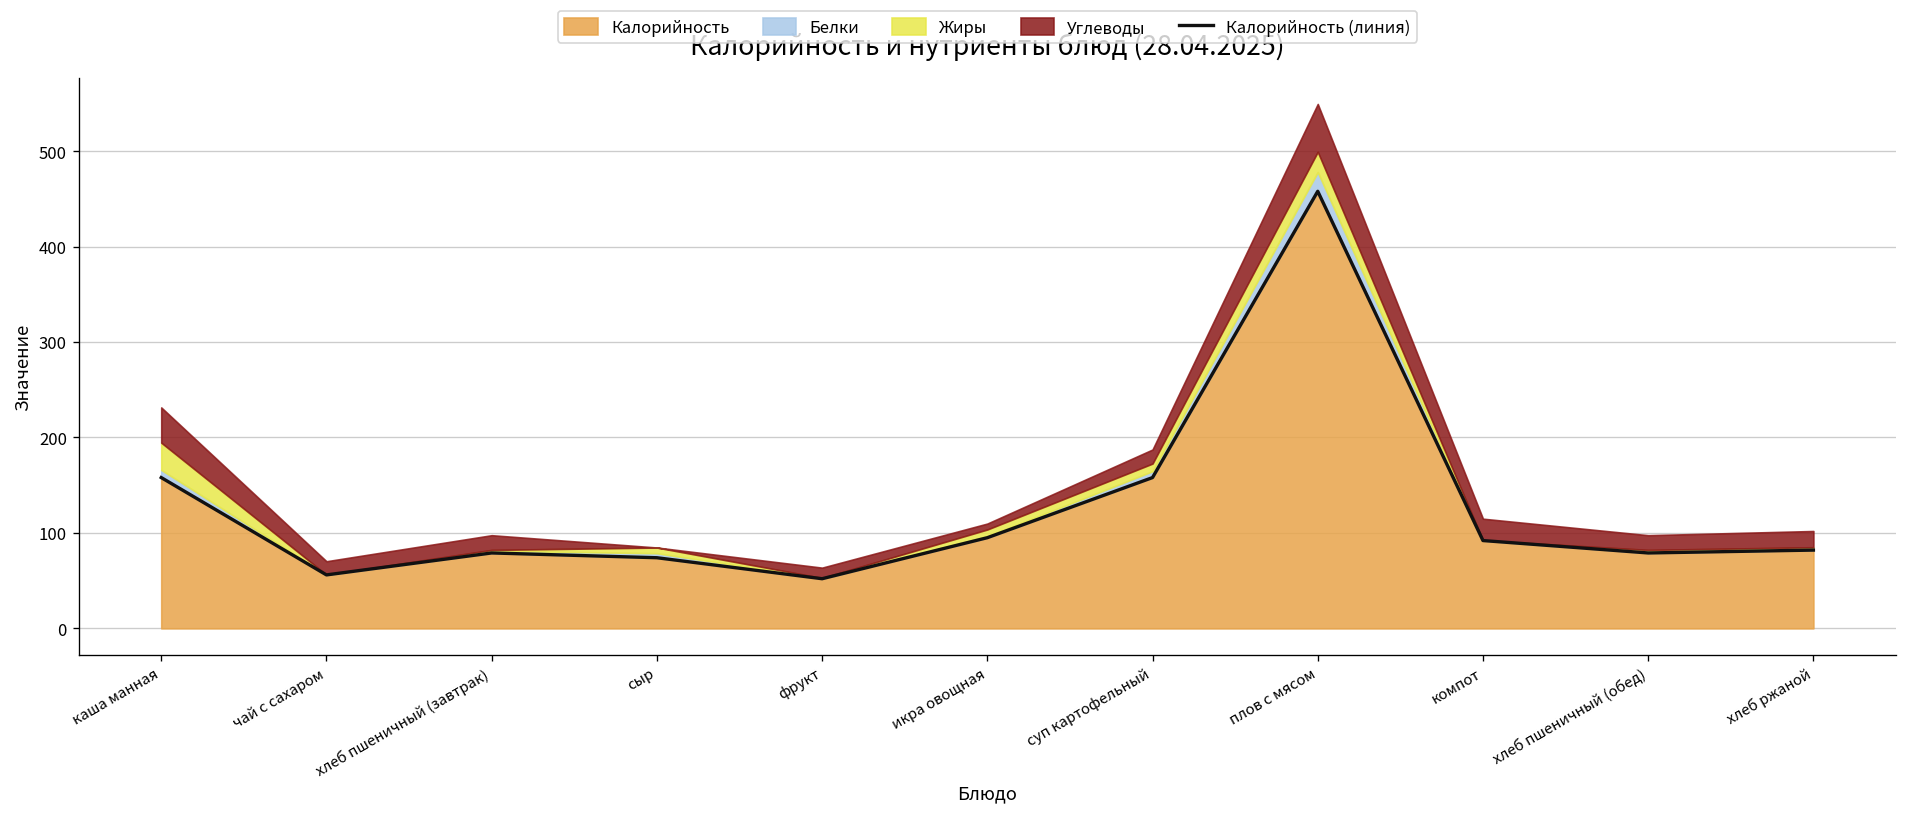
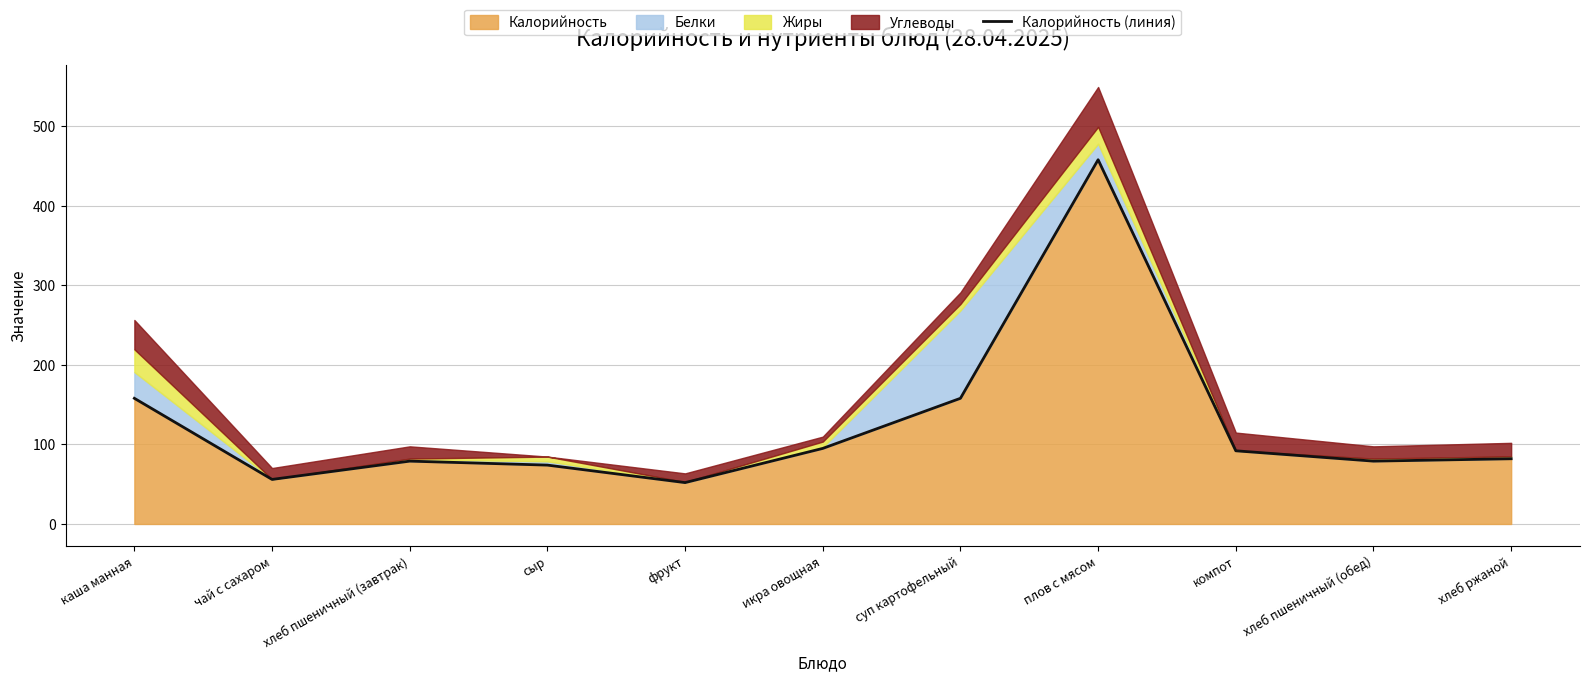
Белки, каша манная: 10 -> 30
Белки, суп картофельный: 10 -> 110
